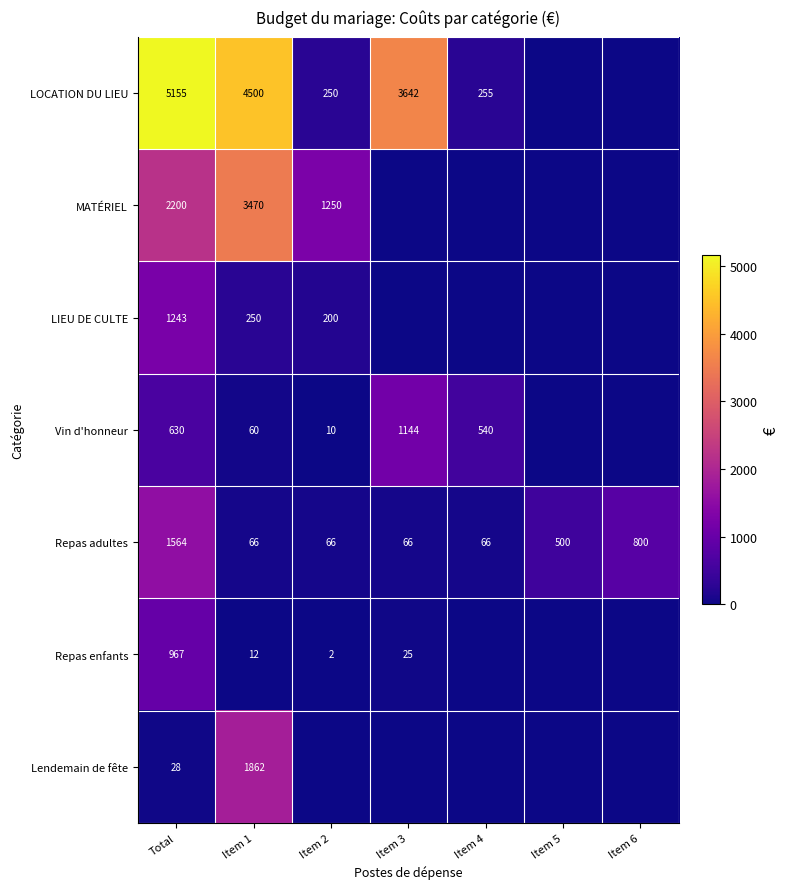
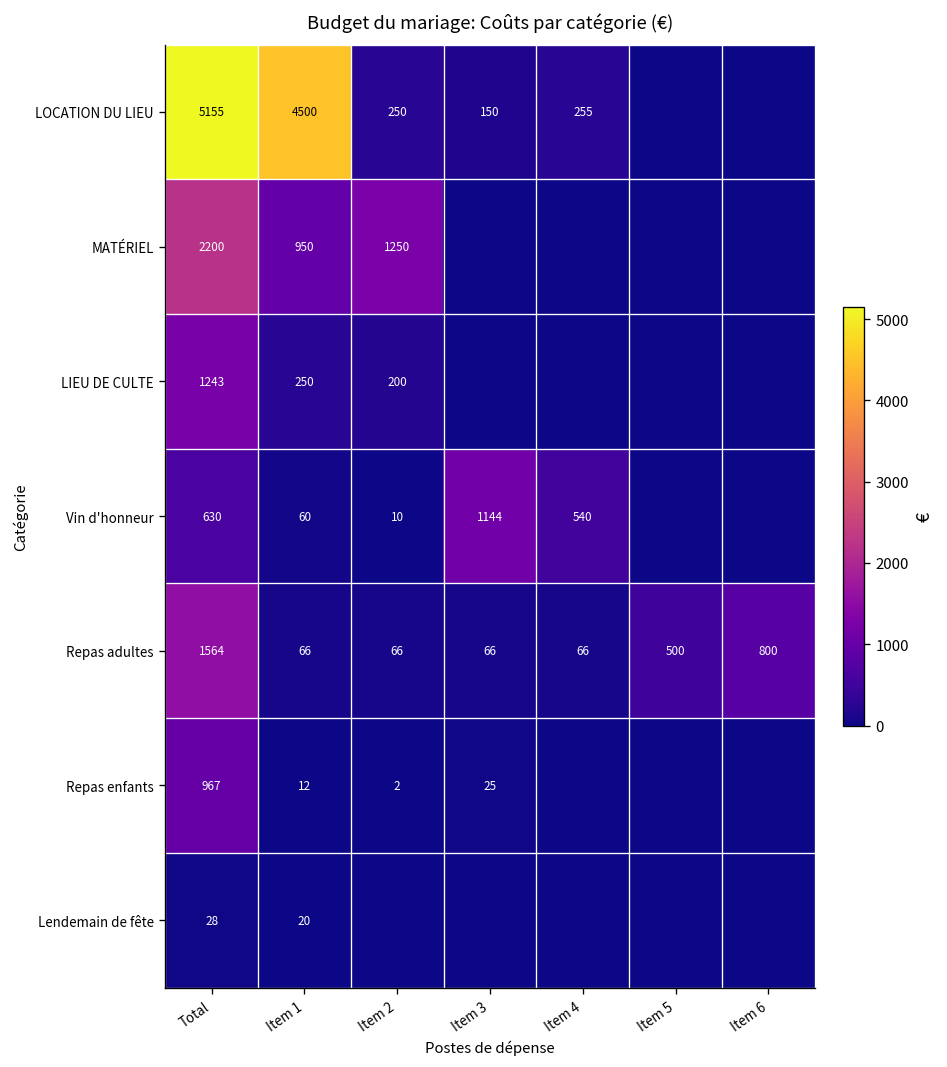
LOCATION DU LIEU, Item 3: 3642 -> 150
MATÉRIEL, Item 1: 3470 -> 950
Lendemain de fête, Item 1: 1862 -> 20
